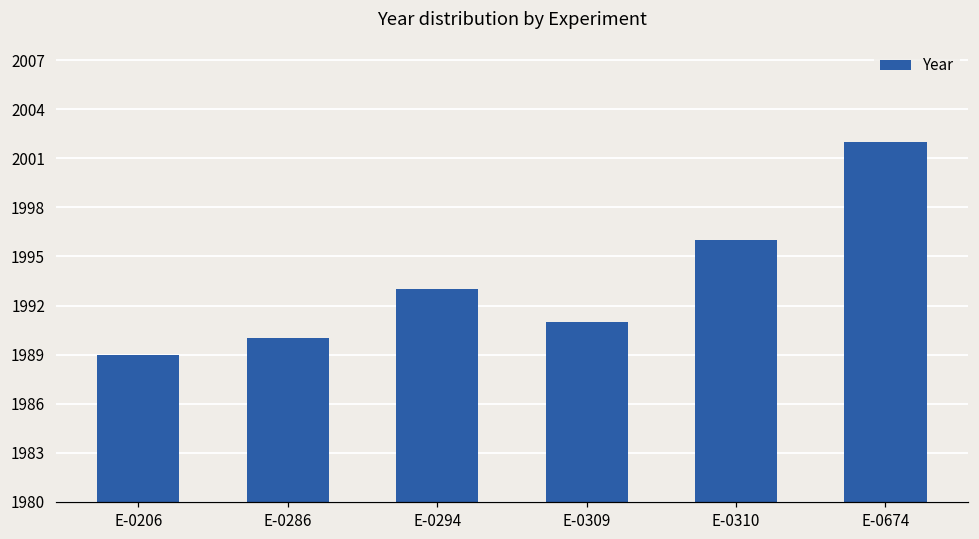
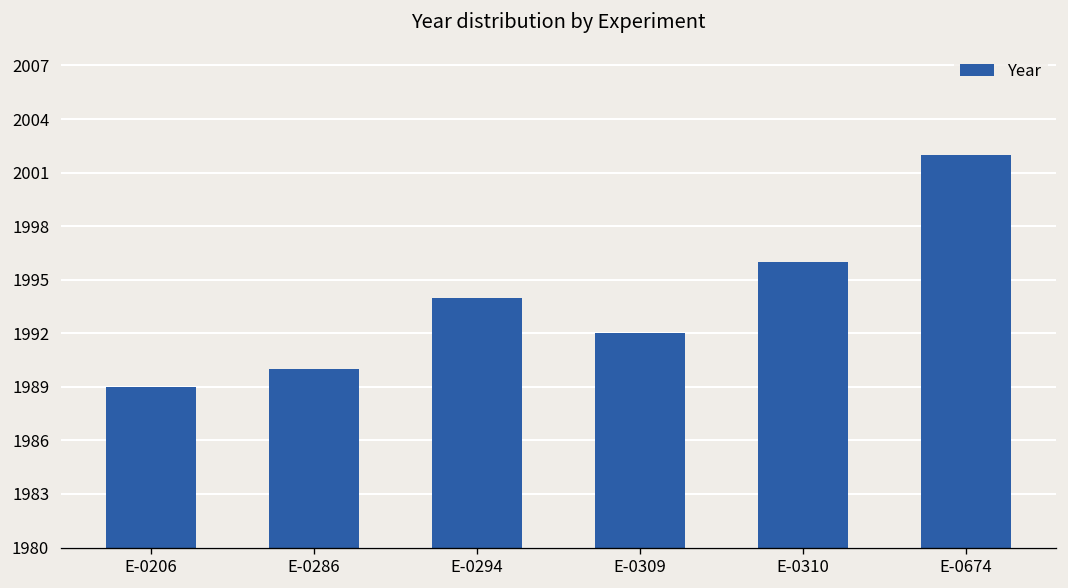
E-0294: 1993 -> 1994
E-0309: 1991 -> 1992
